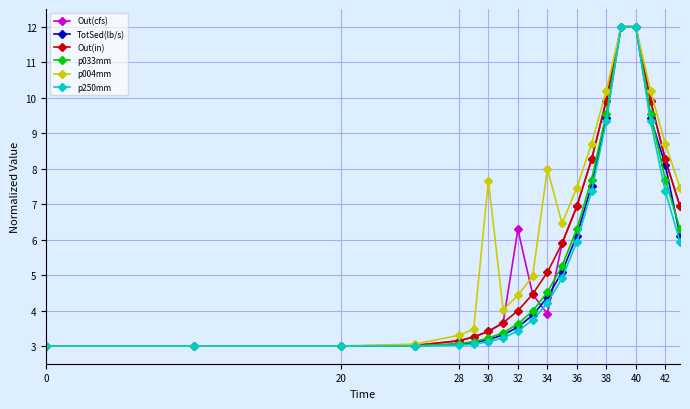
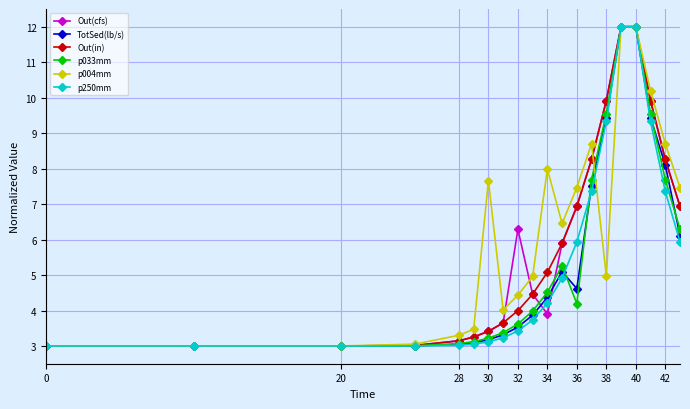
TotSed(lb/s), 36: 6.1 -> 4.6
p033mm, 36: 6.3 -> 4.2
p004mm, 38: 10.2 -> 5.0
